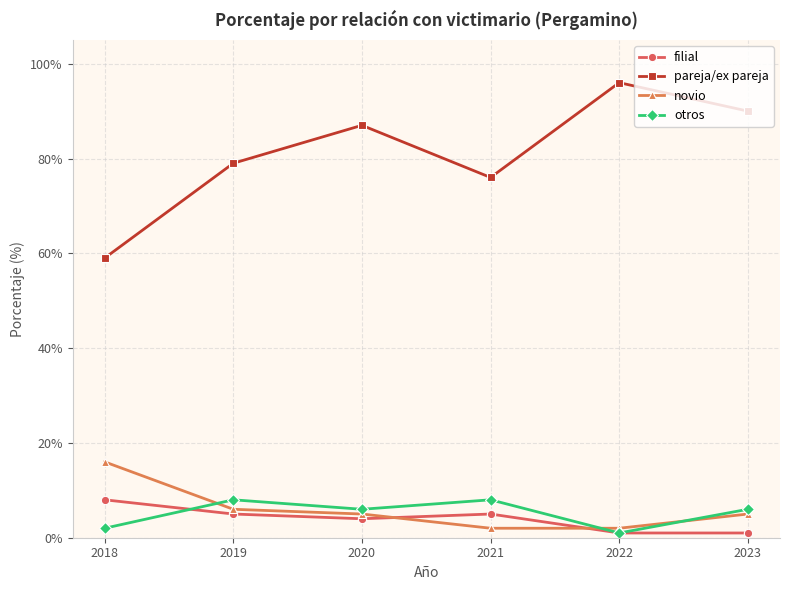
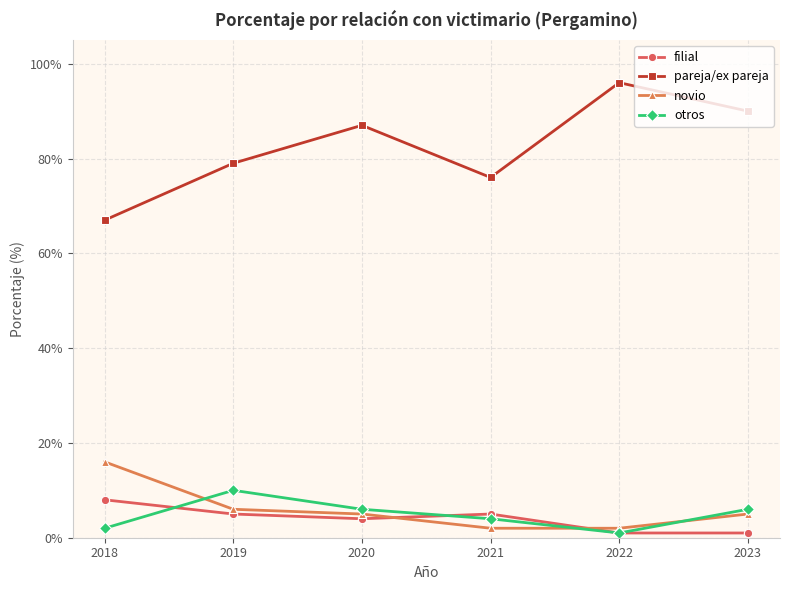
pareja/ex pareja, 2018: 59% -> 67%
otros, 2019: 8% -> 10%
otros, 2021: 8% -> 4%
